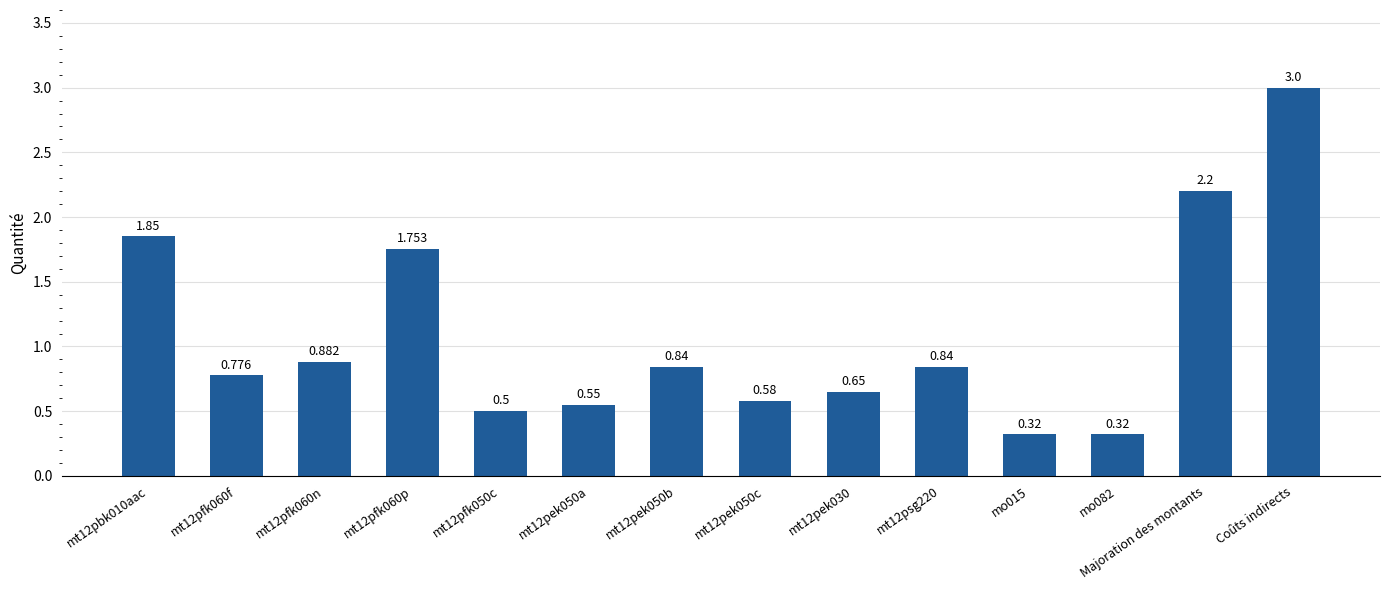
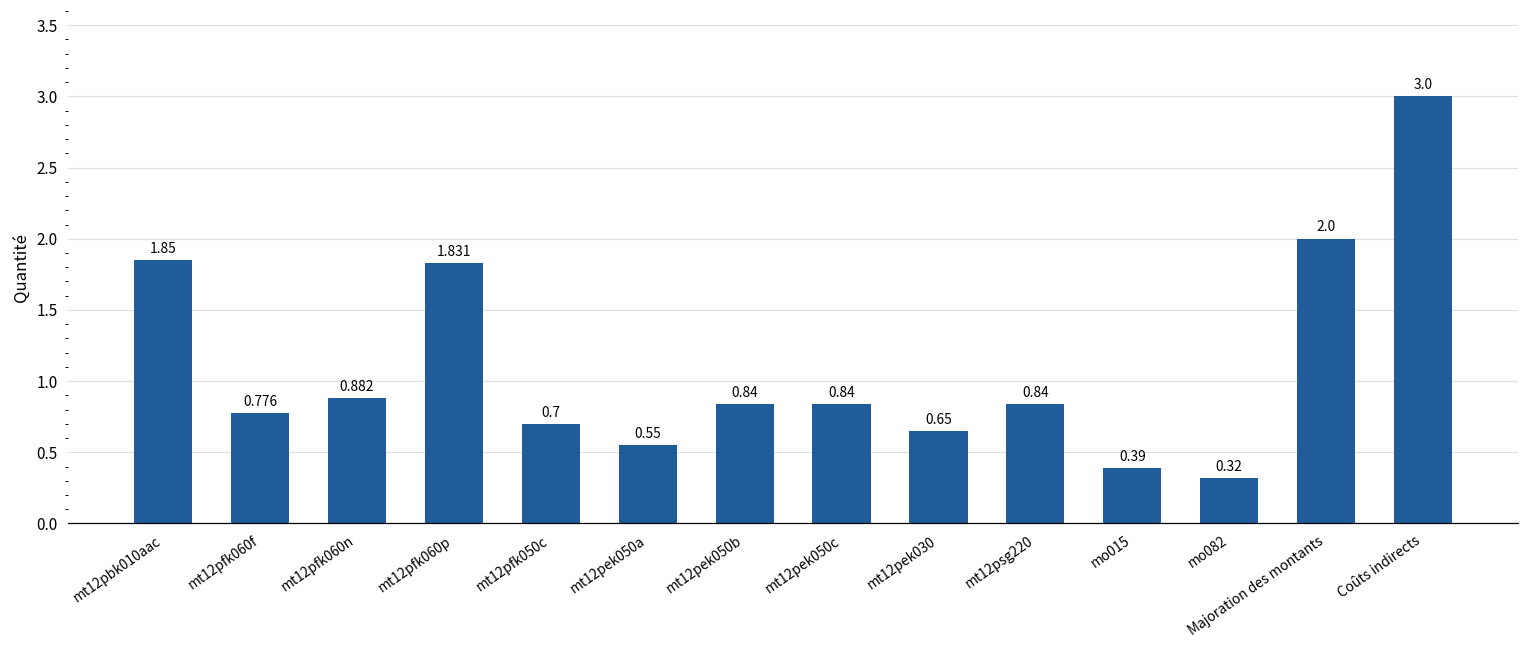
mt12pfk060p: 1.753 -> 1.831
mt12pfk050c: 0.5 -> 0.7
mt12pek050c: 0.58 -> 0.84
mo015: 0.32 -> 0.39
Majoration des montants: 2.2 -> 2.0
